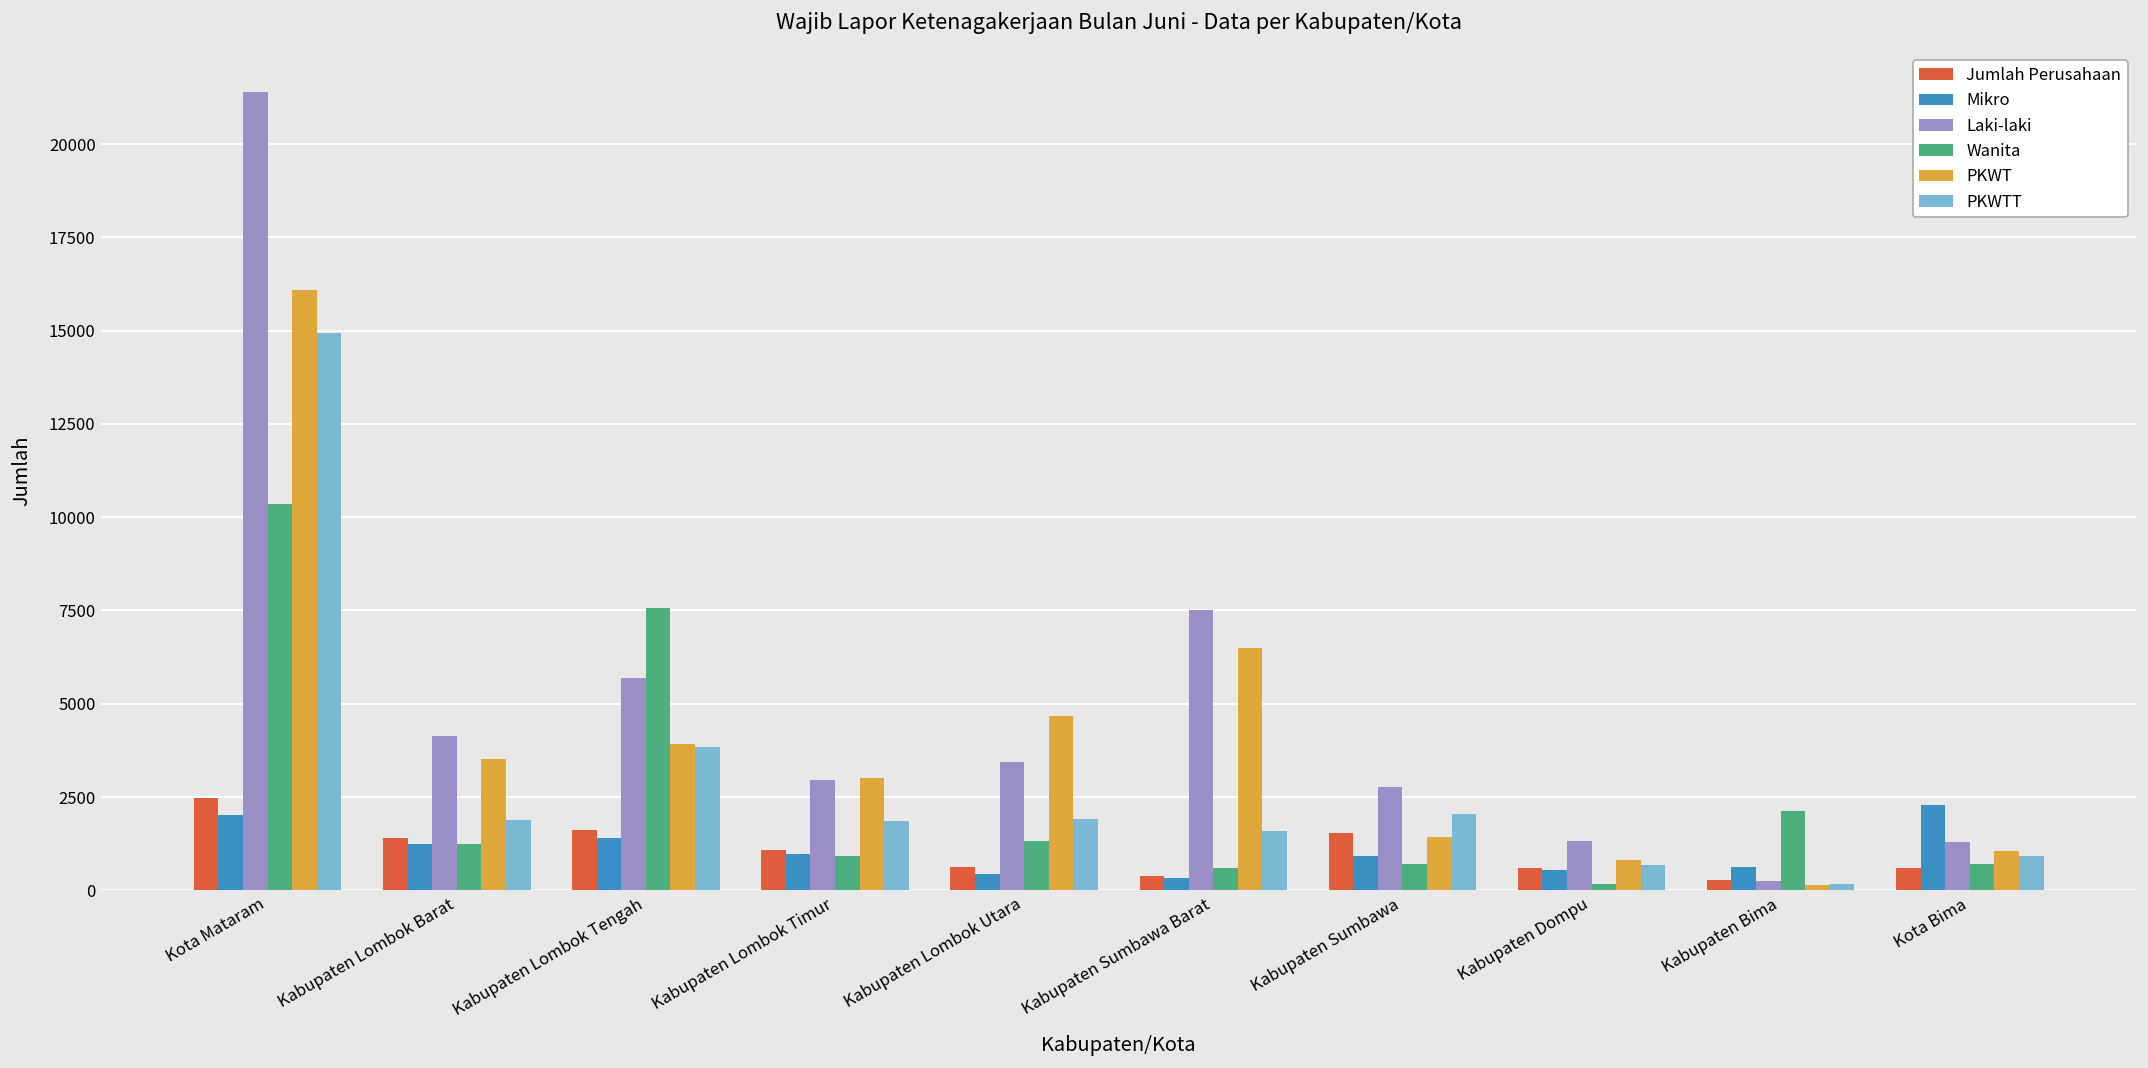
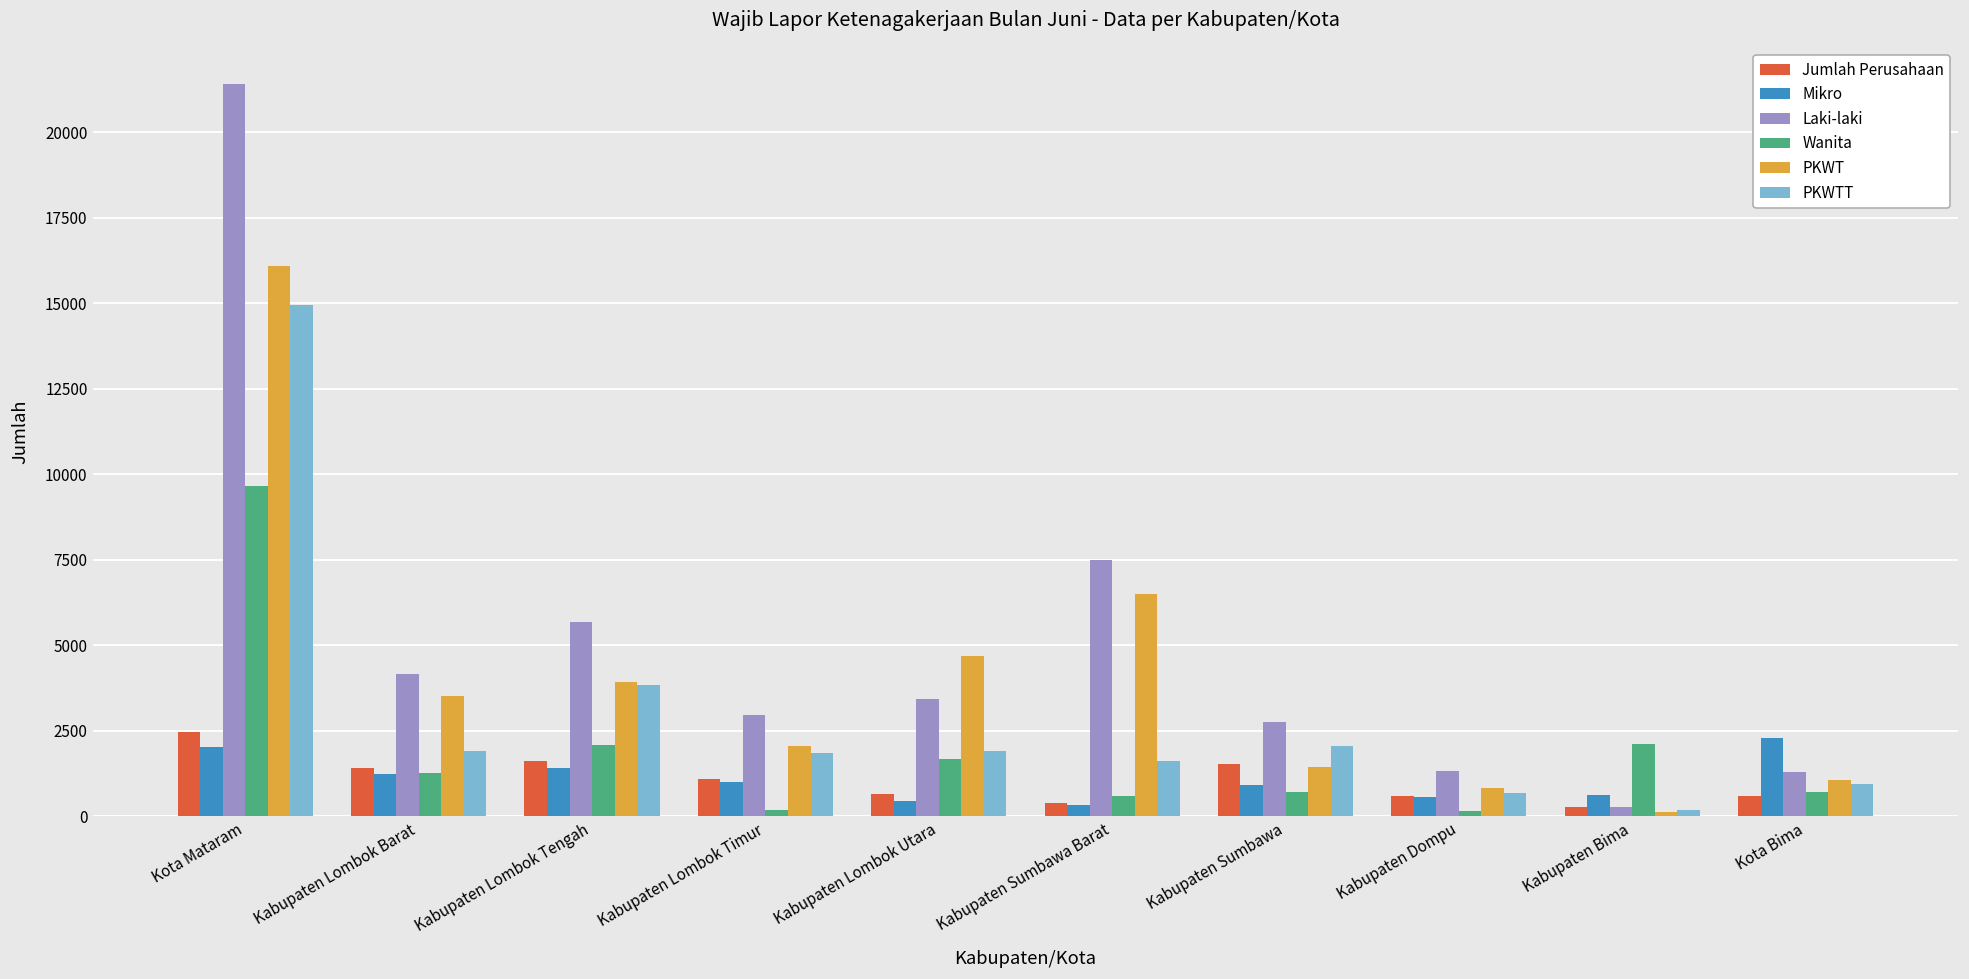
Wanita, Kota Mataram: 10400 -> 9600
Wanita, Kabupaten Lombok Tengah: 7600 -> 2100
Wanita, Kabupaten Lombok Timur: 900 -> 200
PKWT, Kabupaten Lombok Timur: 3000 -> 2000
Wanita, Kabupaten Lombok Utara: 1300 -> 1700
